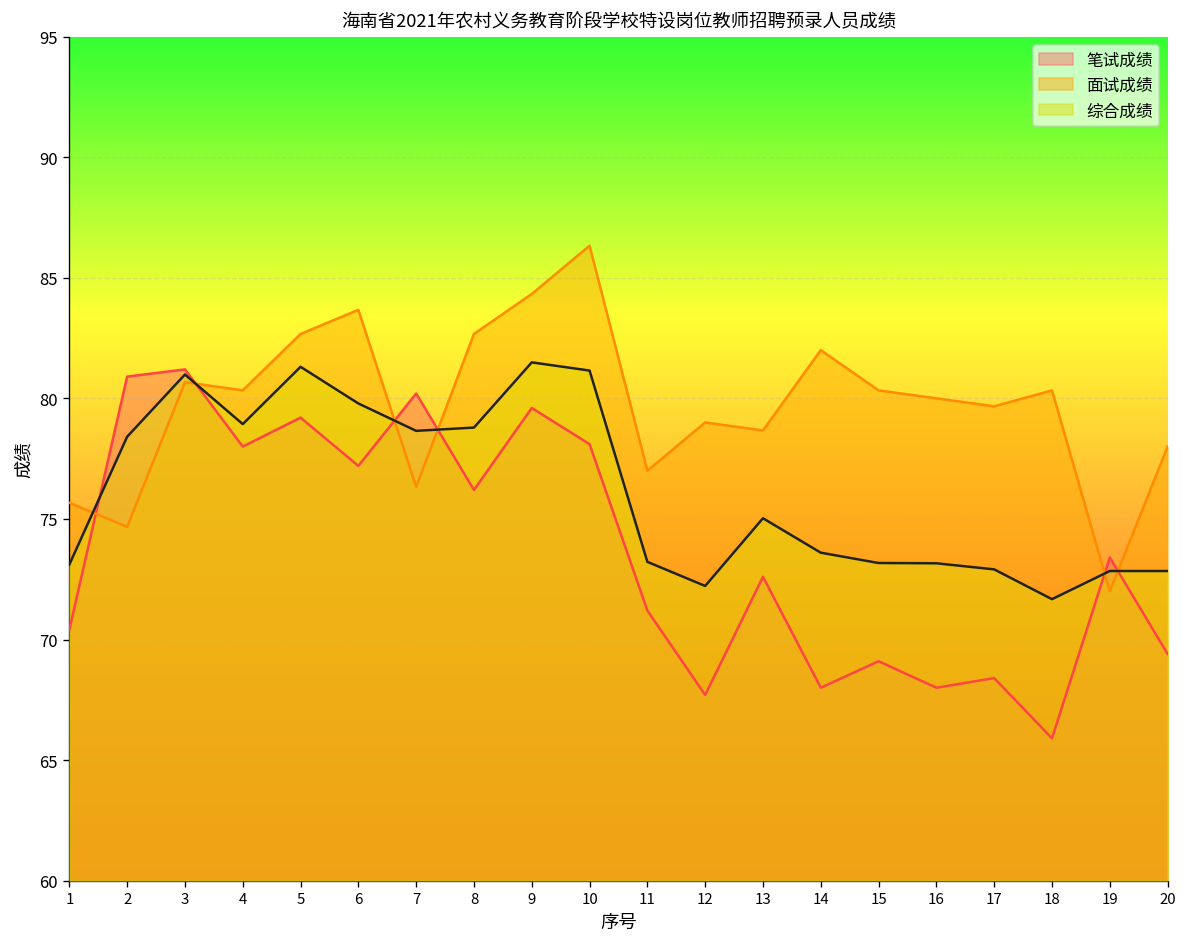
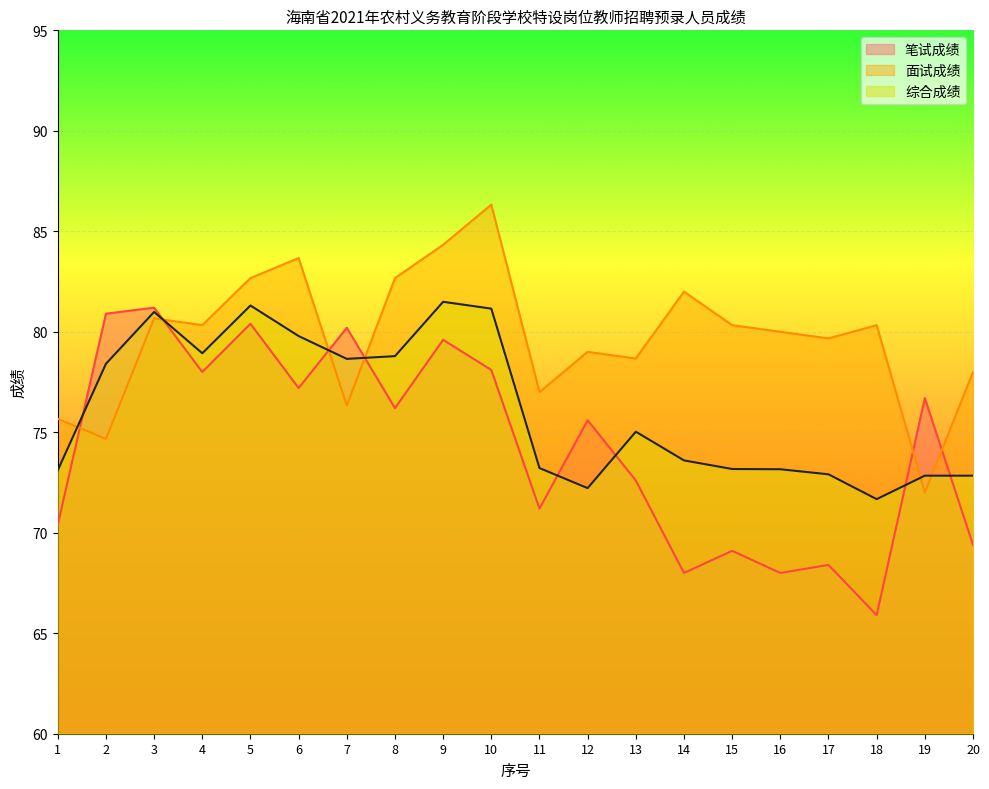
笔试成绩, 5: 79.2 -> 80.4
笔试成绩, 12: 67.7 -> 75.6
笔试成绩, 19: 73.4 -> 76.7
